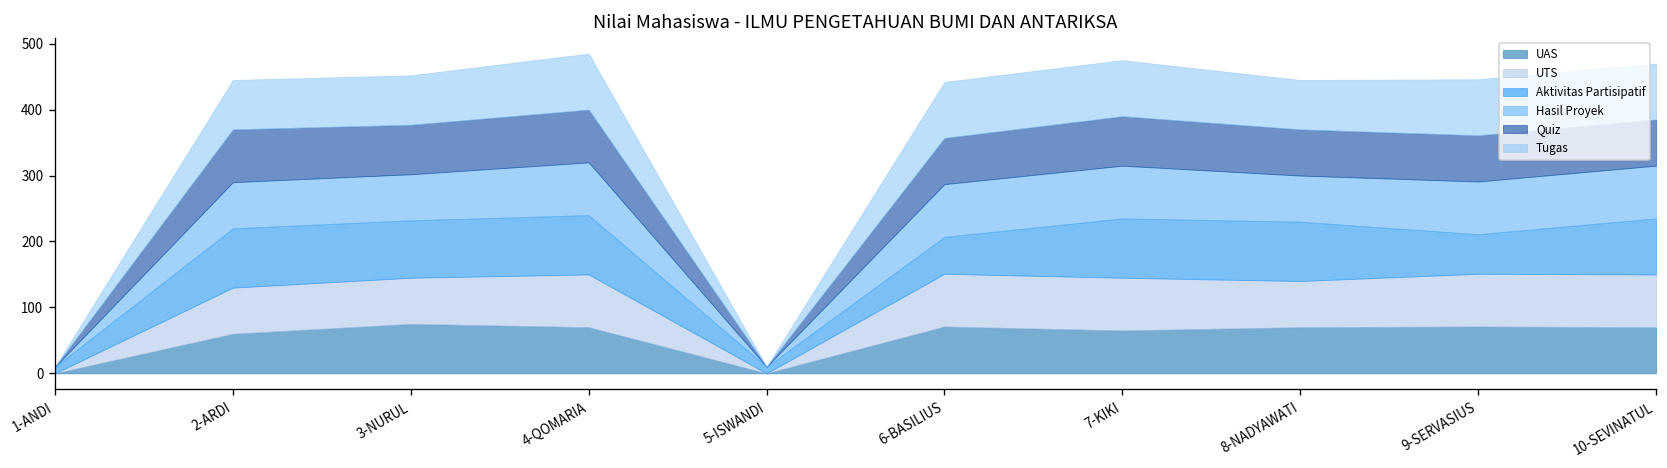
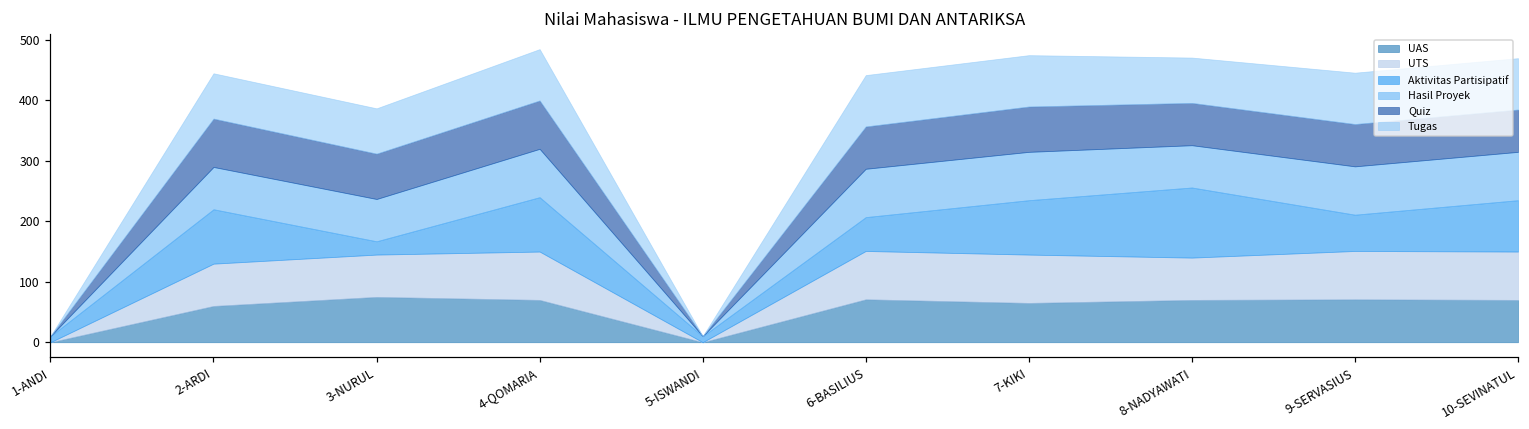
Aktivitas Partisipatif, 3-NURUL: 90 -> 20
Aktivitas Partisipatif, 8-NADYAWATI: 90 -> 120
